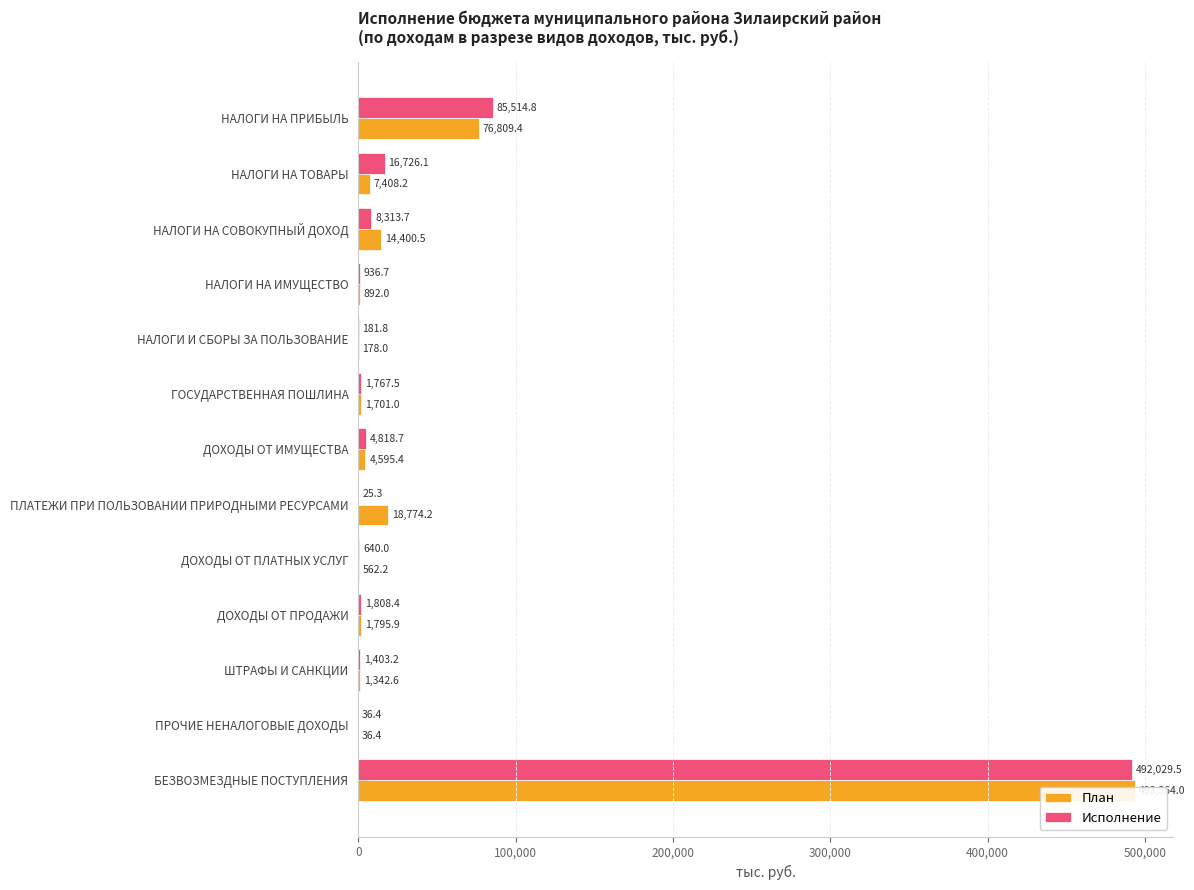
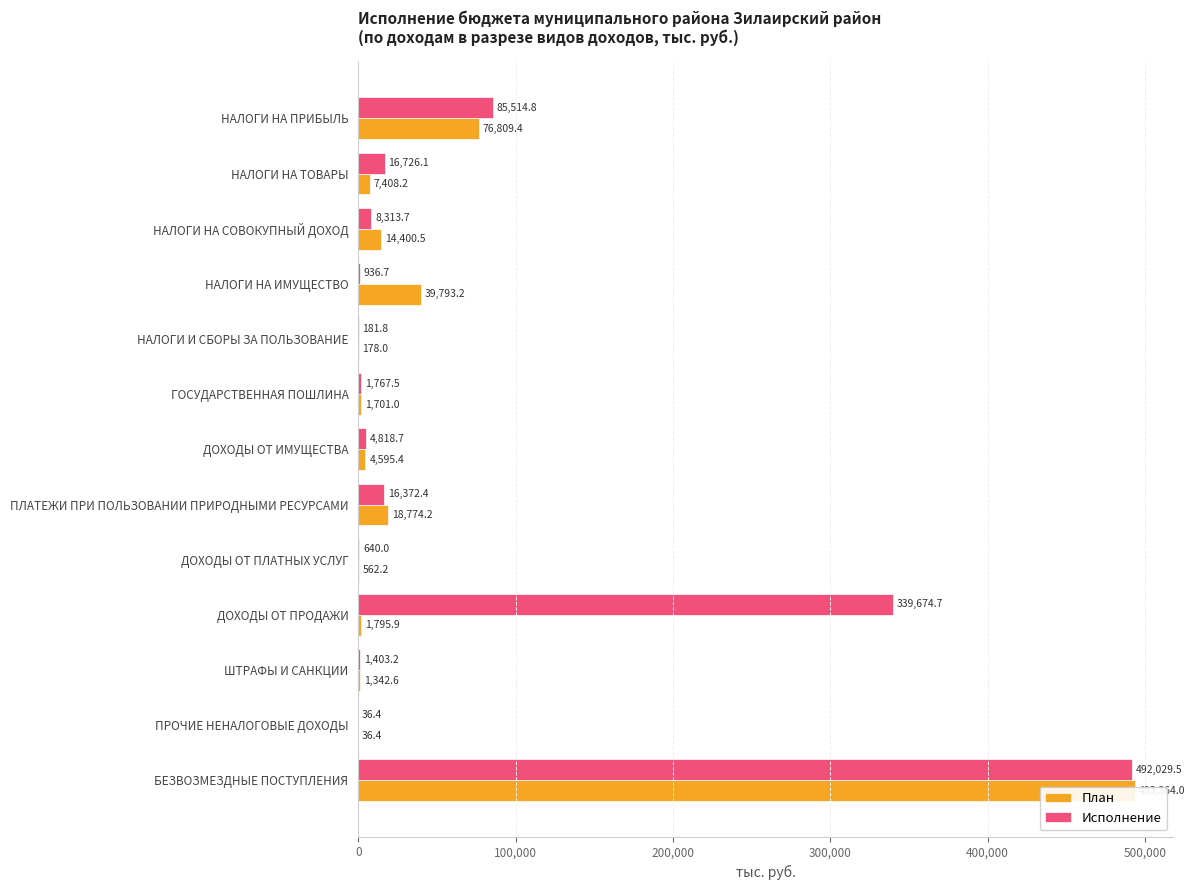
План, НАЛОГИ НА ИМУЩЕСТВО: 892.0 -> 39,793.2
Исполнение, ПЛАТЕЖИ ПРИ ПОЛЬЗОВАНИИ ПРИРОДНЫМИ РЕСУРСАМИ: 25.3 -> 16,372.4
Исполнение, ДОХОДЫ ОТ ПРОДАЖИ: 1,808.4 -> 339,674.7
